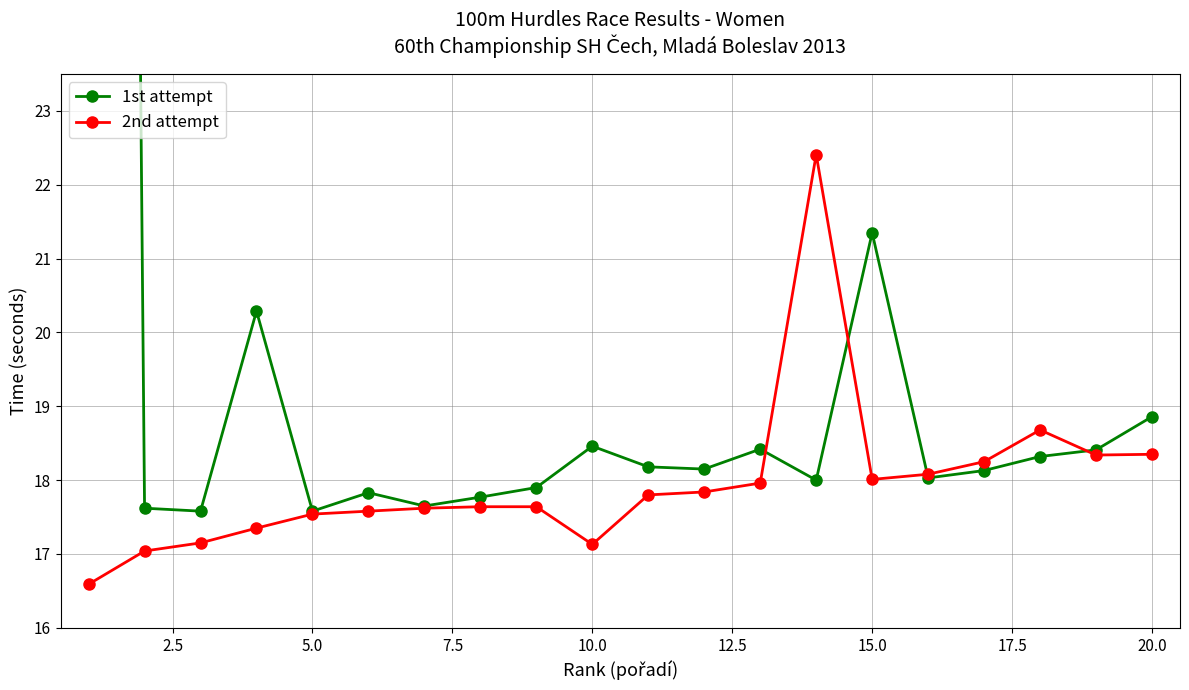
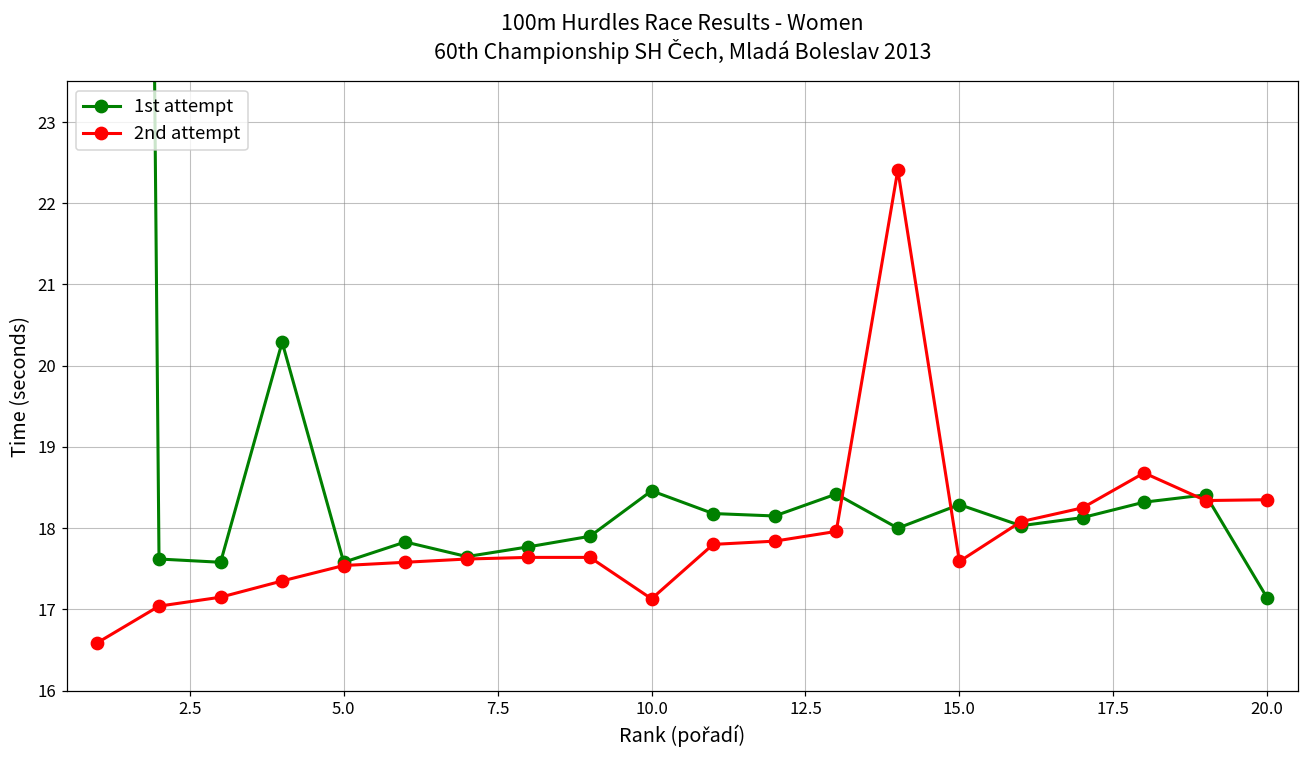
1st attempt, 15.0: 21.4 -> 18.3
2nd attempt, 15.0: 18.0 -> 17.6
1st attempt, 20.0: 18.9 -> 17.1
